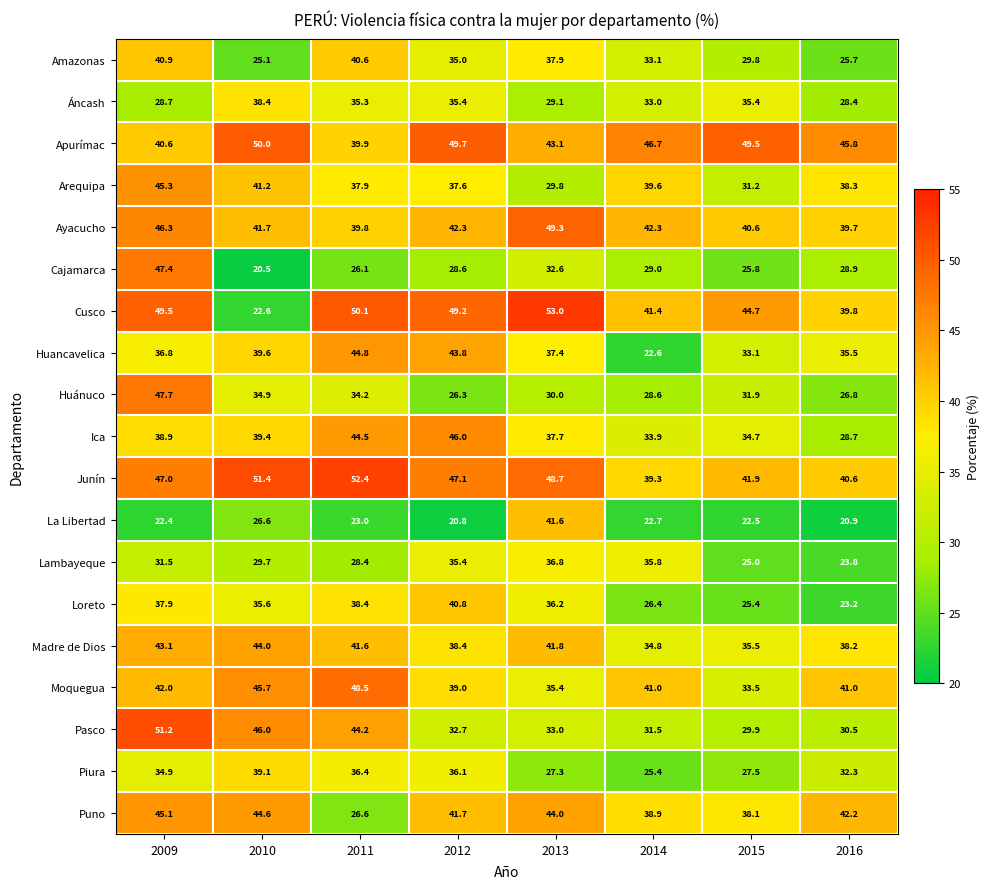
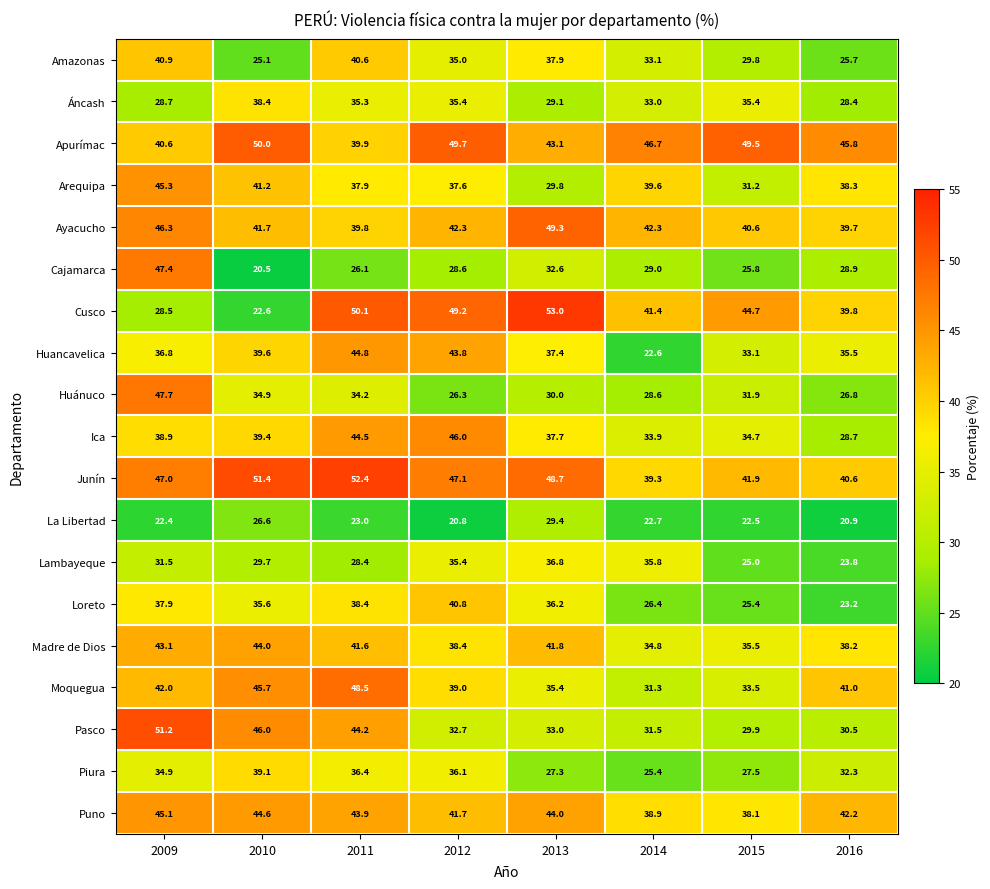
Cusco, 2009: 49.5 -> 28.5
La Libertad, 2013: 41.6 -> 29.4
Moquegua, 2014: 41.0 -> 31.3
Puno, 2011: 26.6 -> 43.9
